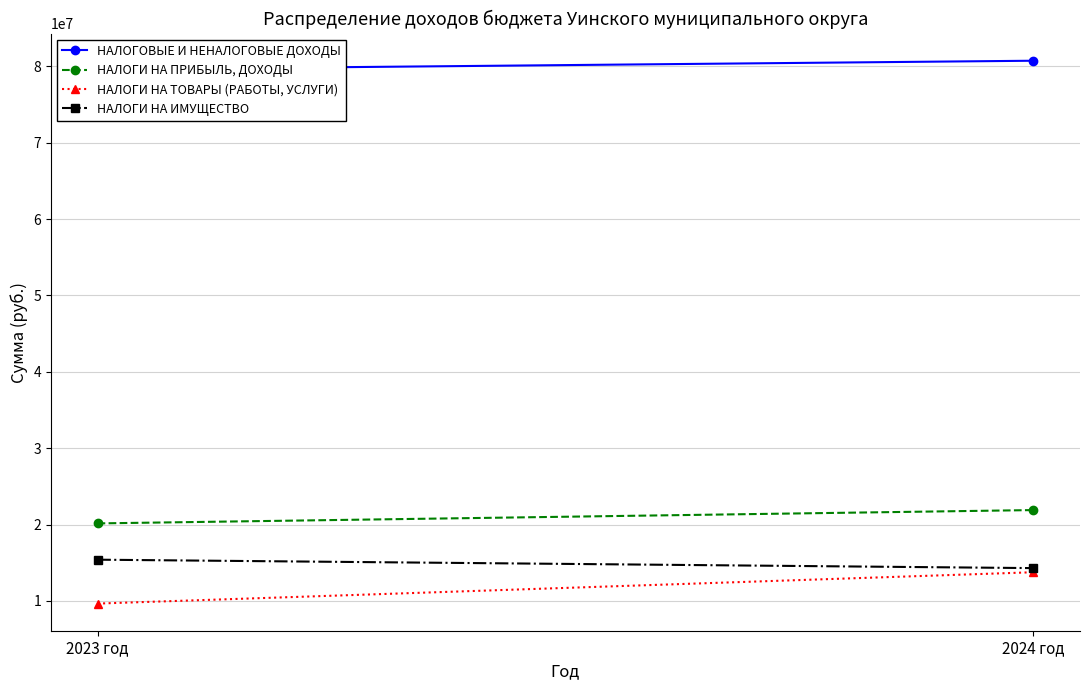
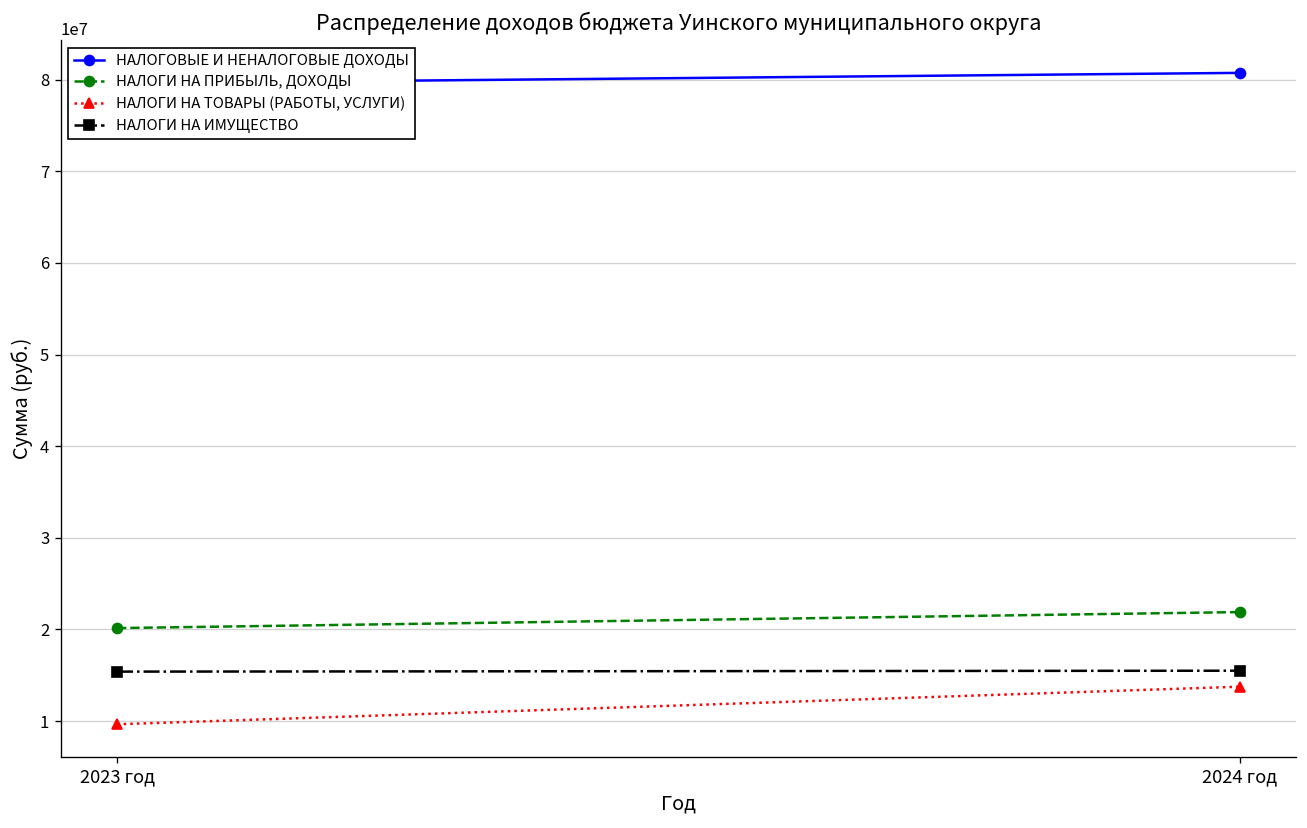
НАЛОГИ НА ИМУЩЕСТВО, 2024 год: 14000000 -> 16000000
